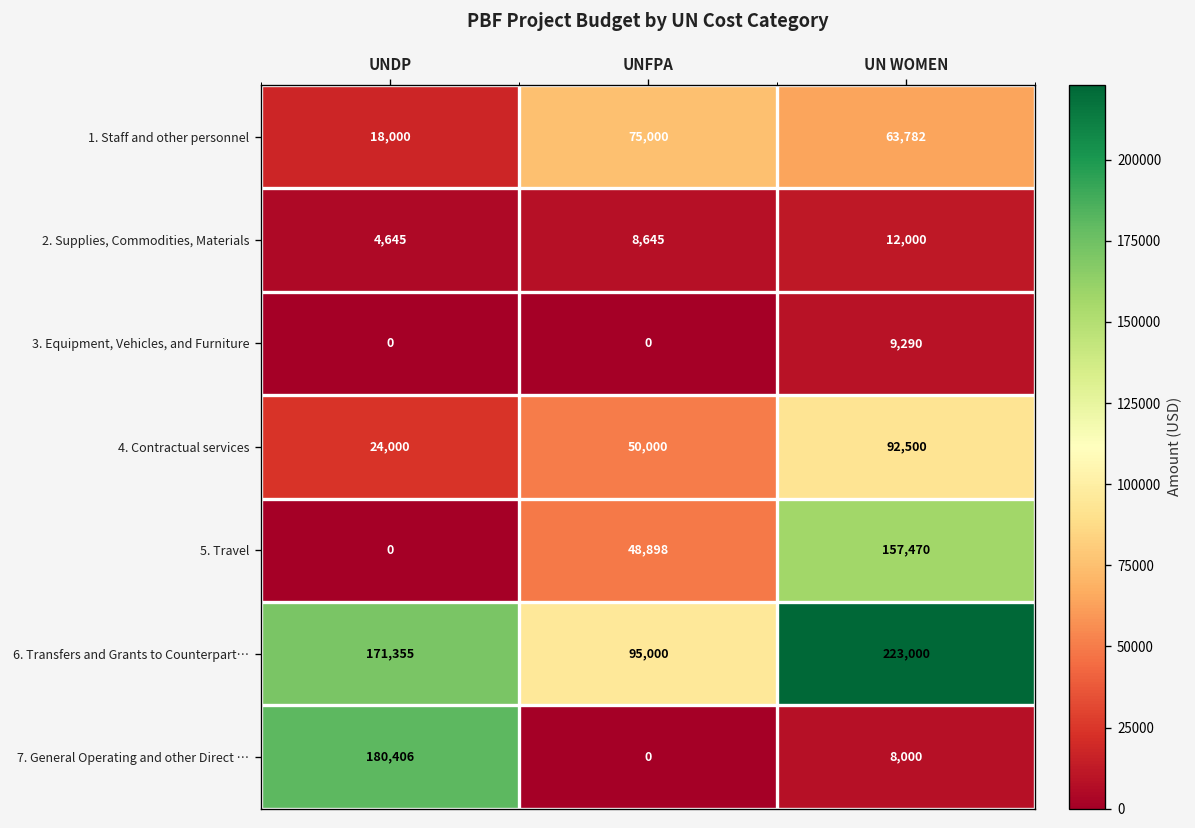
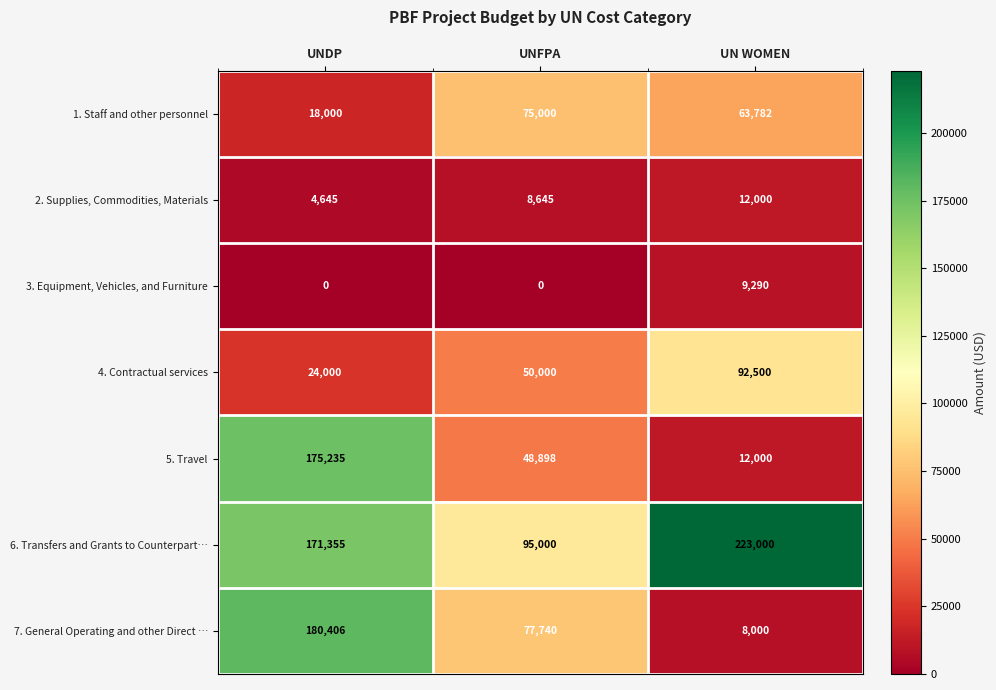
5. Travel, UNDP: 0 -> 175,235
5. Travel, UN WOMEN: 157,470 -> 12,000
7. General Operating and other Direct …, UNFPA: 0 -> 77,740
